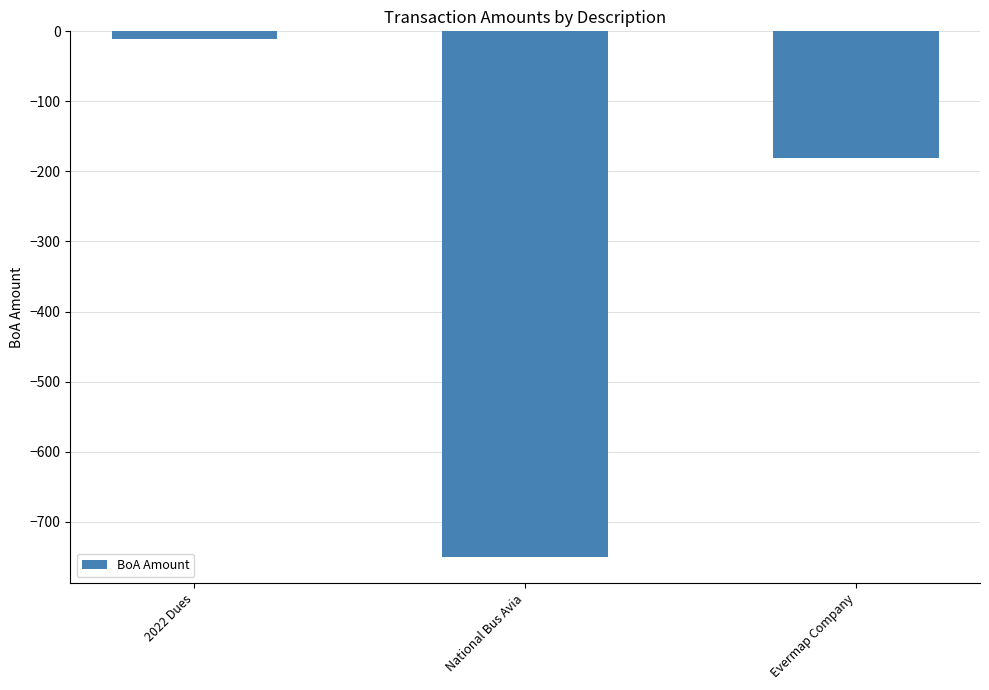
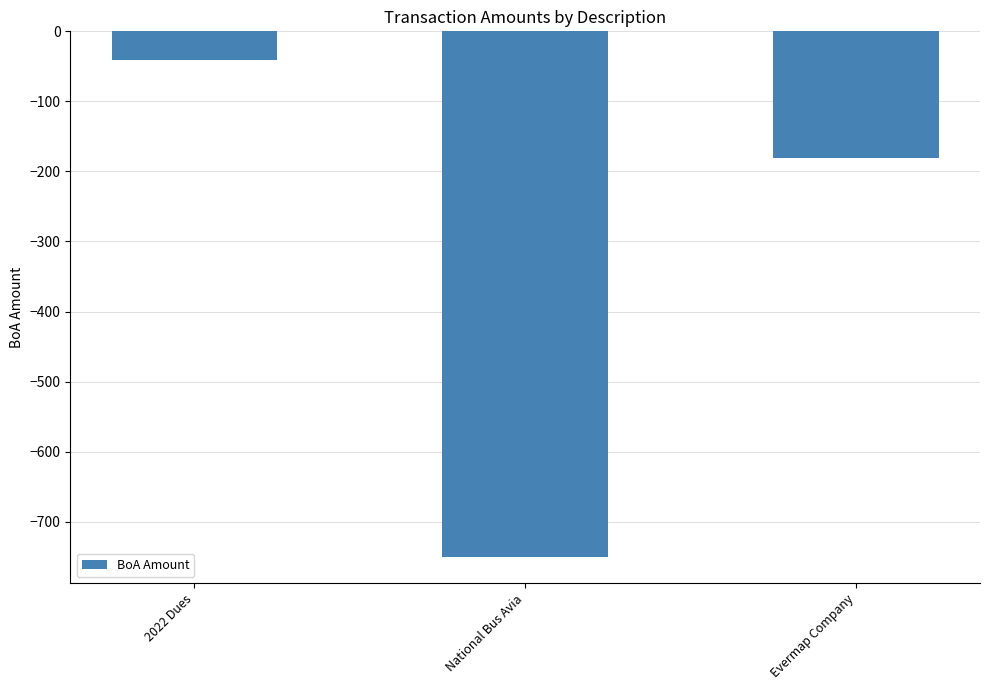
2022 Dues: -10 -> -40
